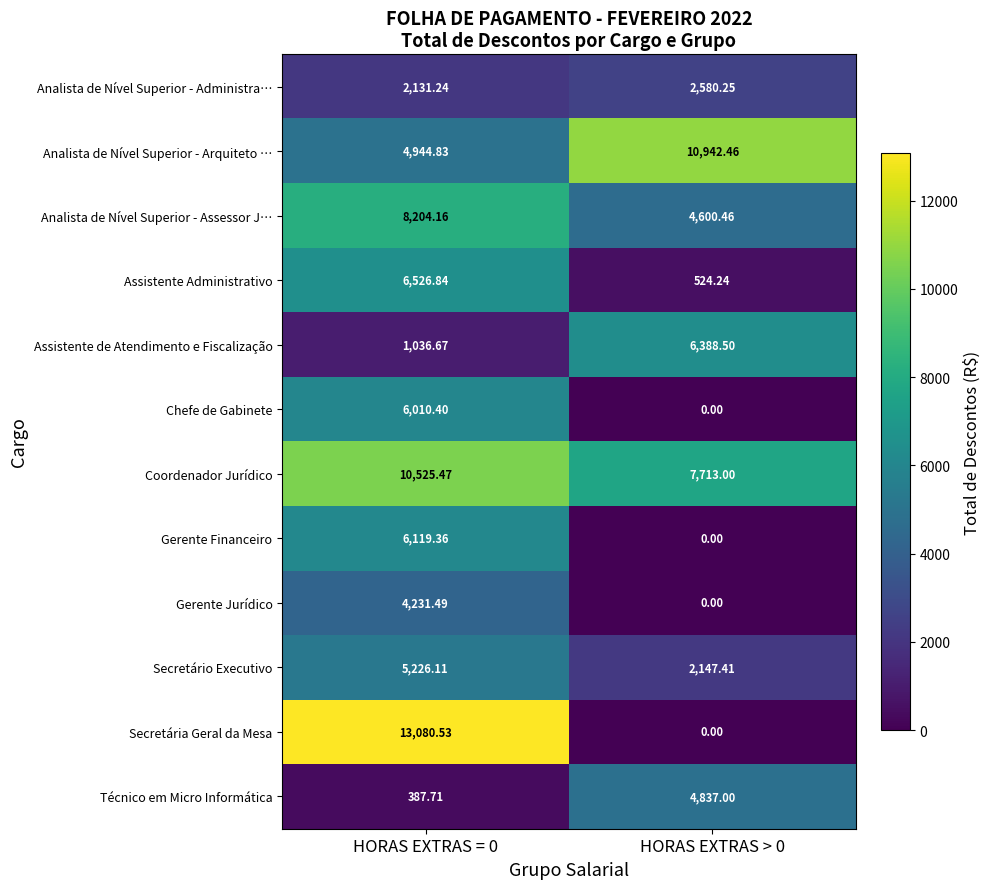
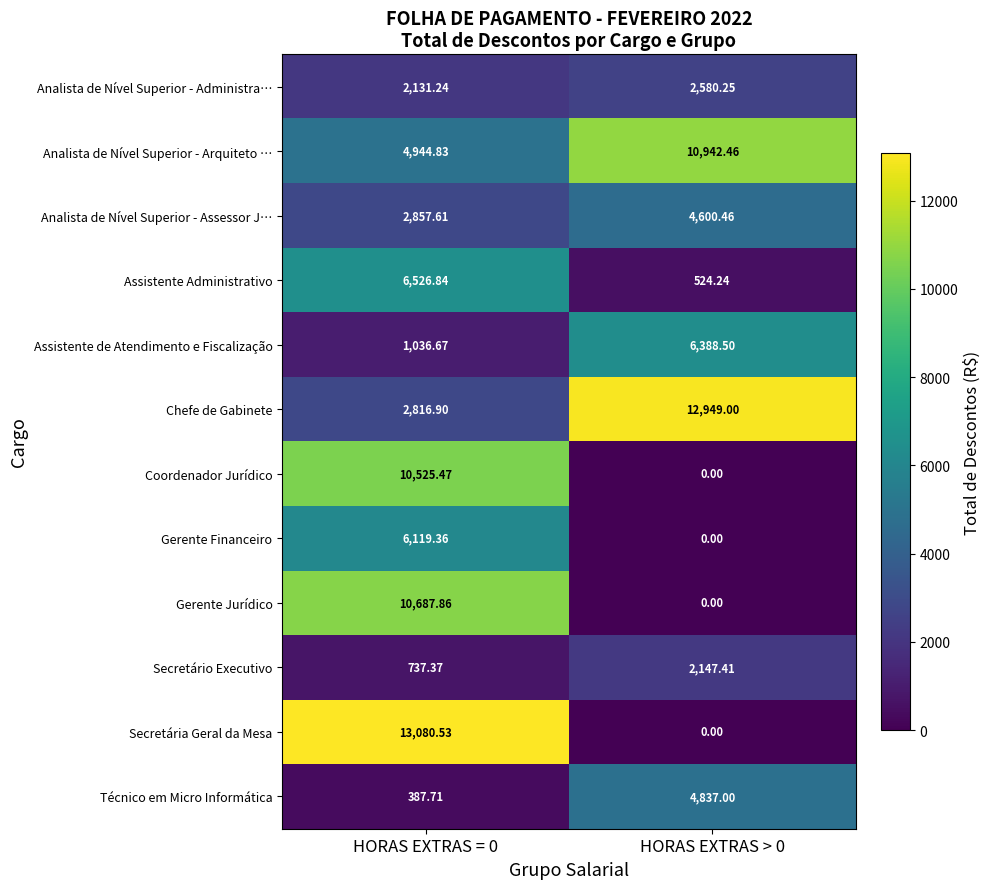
Analista de Nível Superior - Assessor J…, HORAS EXTRAS = 0: 8,204.16 -> 2,857.61
Chefe de Gabinete, HORAS EXTRAS = 0: 6,010.40 -> 2,816.90
Chefe de Gabinete, HORAS EXTRAS > 0: 0.00 -> 12,949.00
Coordenador Jurídico, HORAS EXTRAS > 0: 7,713.00 -> 0.00
Gerente Jurídico, HORAS EXTRAS = 0: 4,231.49 -> 10,687.86
Secretário Executivo, HORAS EXTRAS = 0: 5,226.11 -> 737.37
